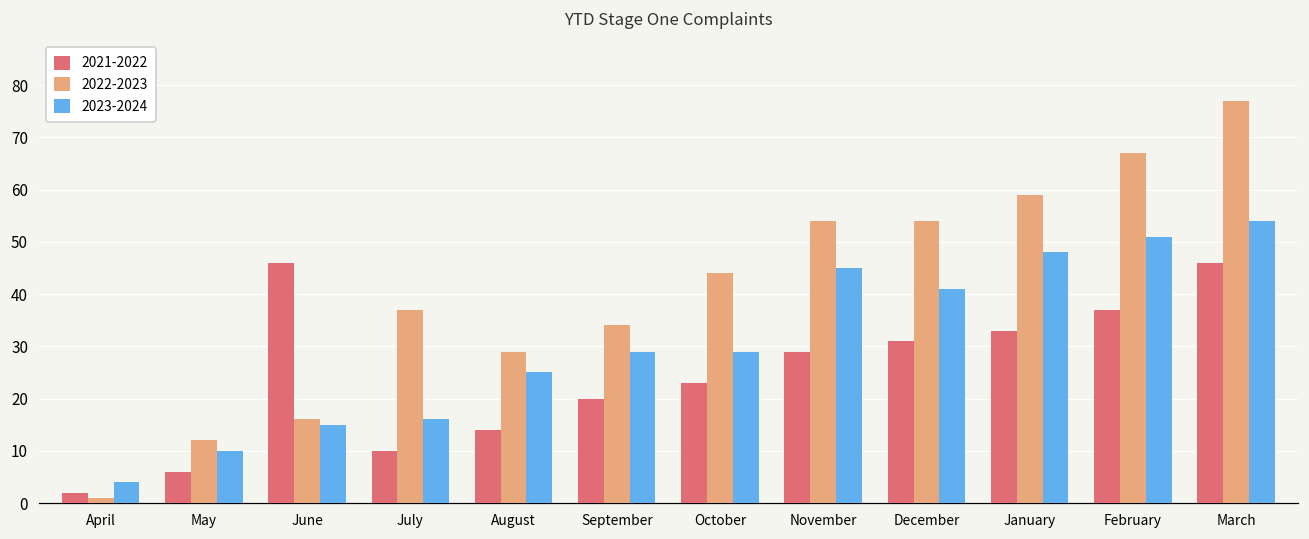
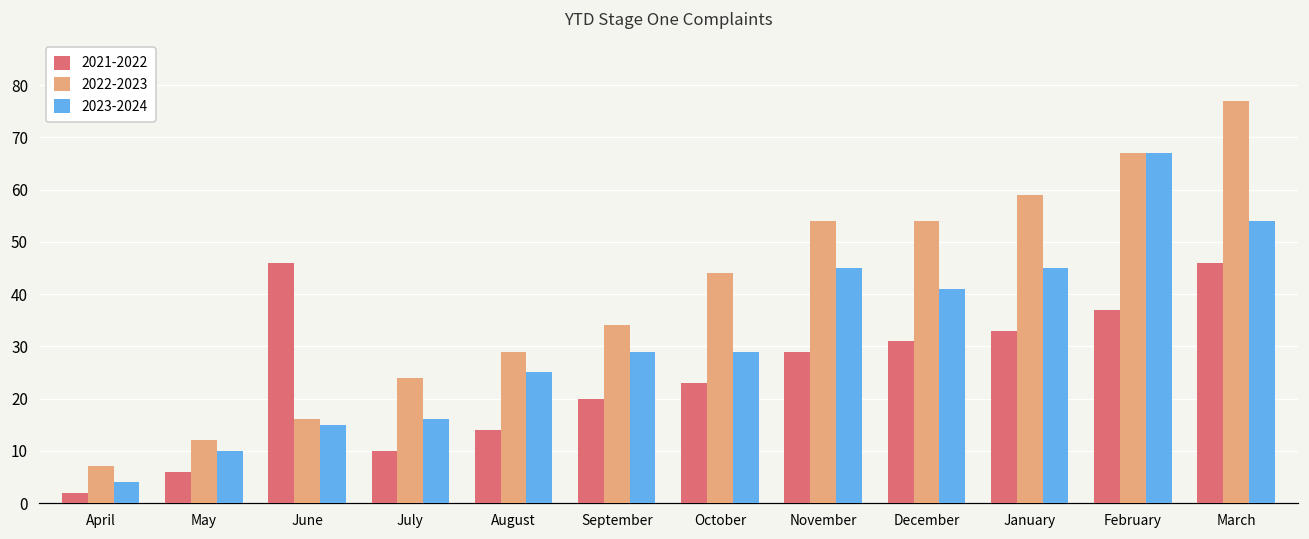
2022-2023, April: 1 -> 7
2022-2023, July: 37 -> 24
2023-2024, January: 48 -> 45
2023-2024, February: 51 -> 67
